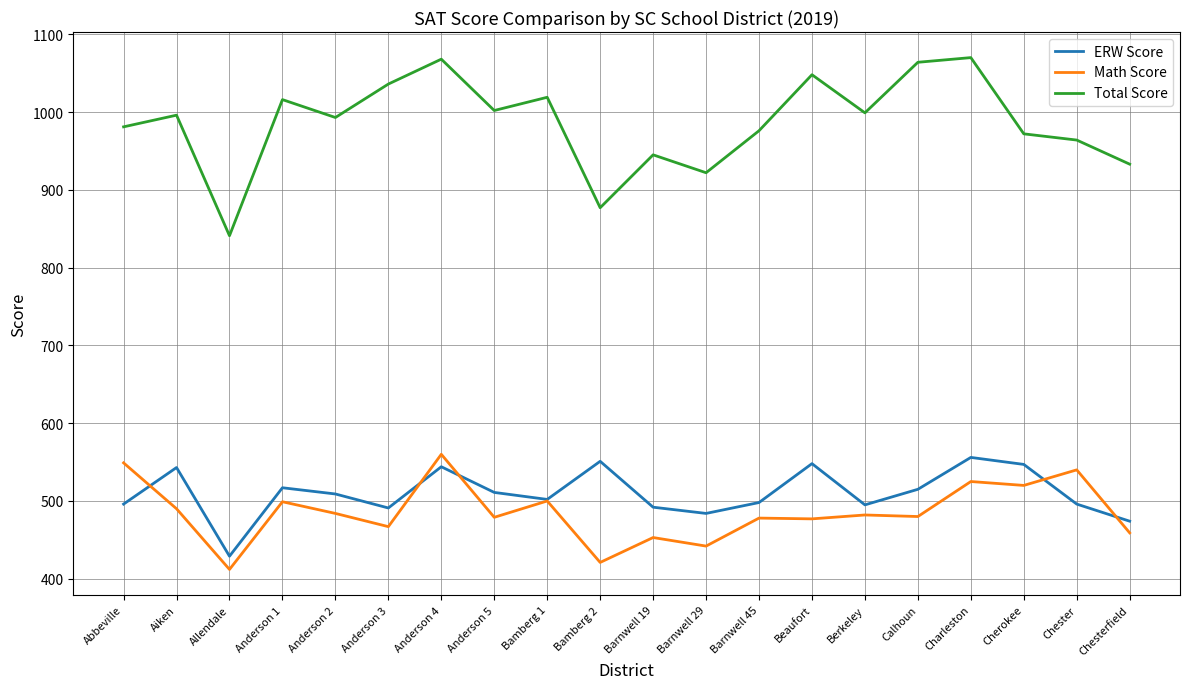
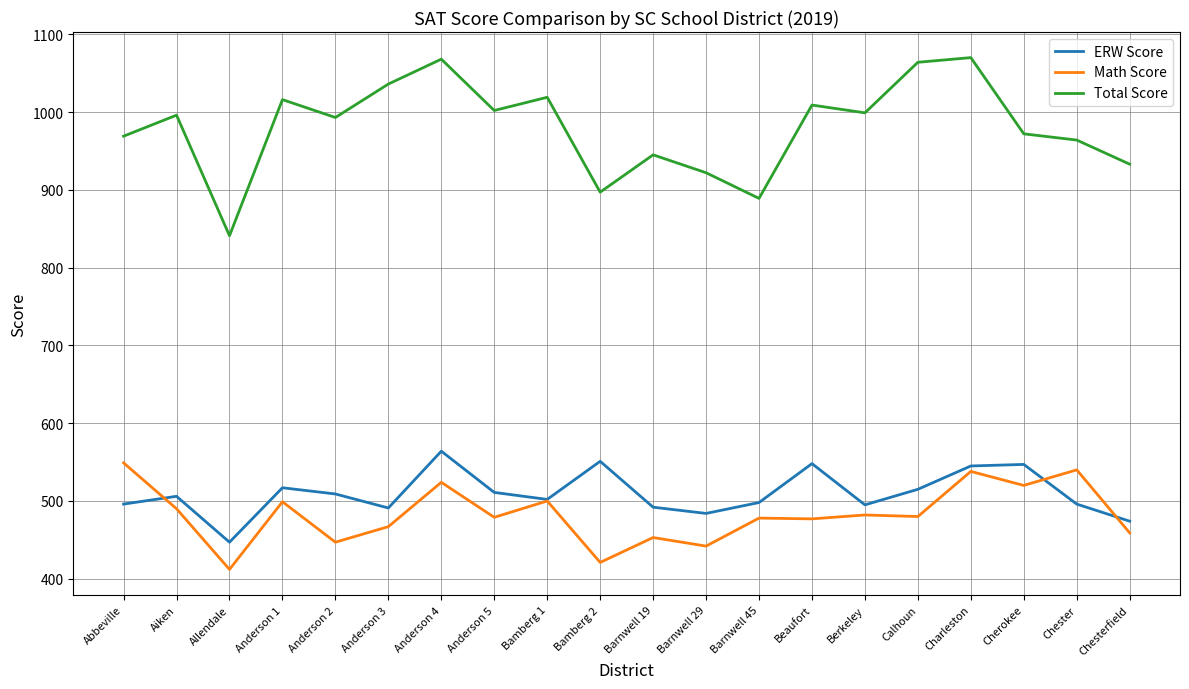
Total Score, Abbeville: 980 -> 970
ERW Score, Aiken: 540 -> 510
ERW Score, Allendale: 430 -> 450
Math Score, Anderson 2: 480 -> 450
ERW Score, Anderson 4: 540 -> 560
Math Score, Anderson 4: 560 -> 520
Total Score, Bamberg 2: 880 -> 900
Total Score, Barnwell 45: 980 -> 890
Total Score, Beaufort: 1050 -> 1010
ERW Score, Charleston: 560 -> 550
Math Score, Charleston: 530 -> 540
